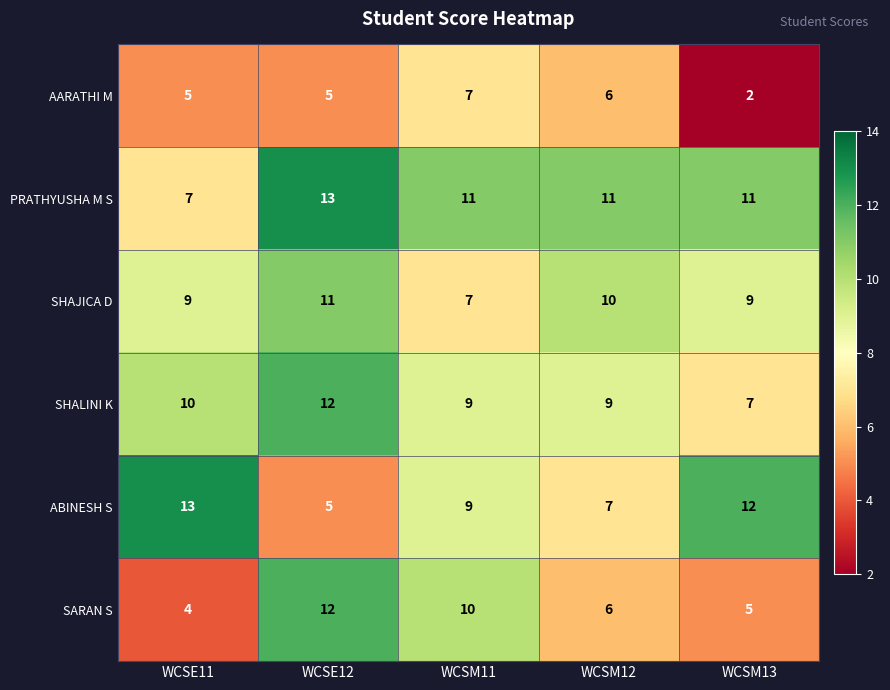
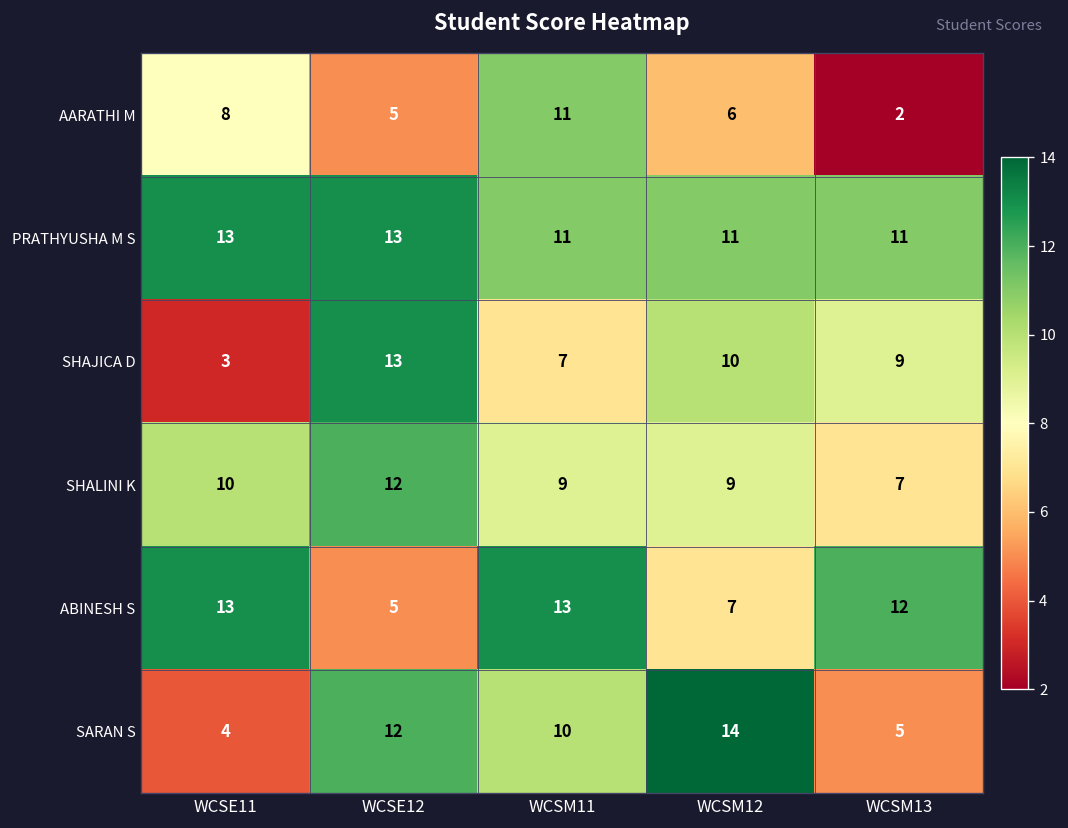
AARATHI M, WCSE11: 5 -> 8
AARATHI M, WCSM11: 7 -> 11
PRATHYUSHA M S, WCSE11: 7 -> 13
SHAJICA D, WCSE11: 9 -> 3
SHAJICA D, WCSE12: 11 -> 13
ABINESH S, WCSM11: 9 -> 13
SARAN S, WCSM12: 6 -> 14
